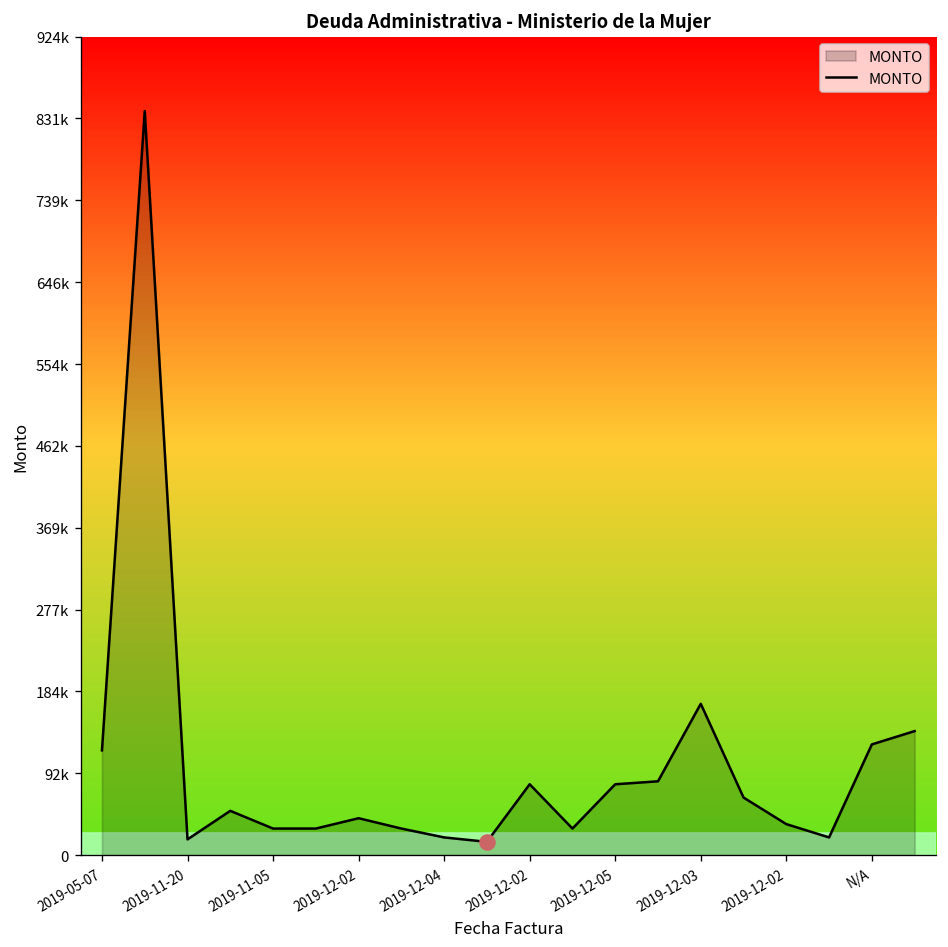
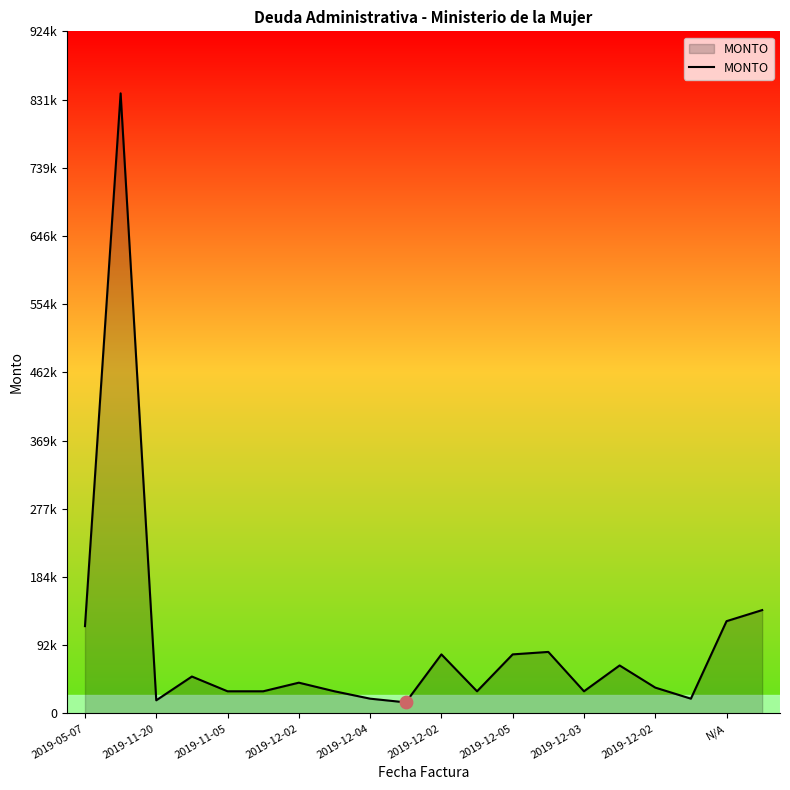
MONTO, 2019-12-03: 170000 -> 30000
